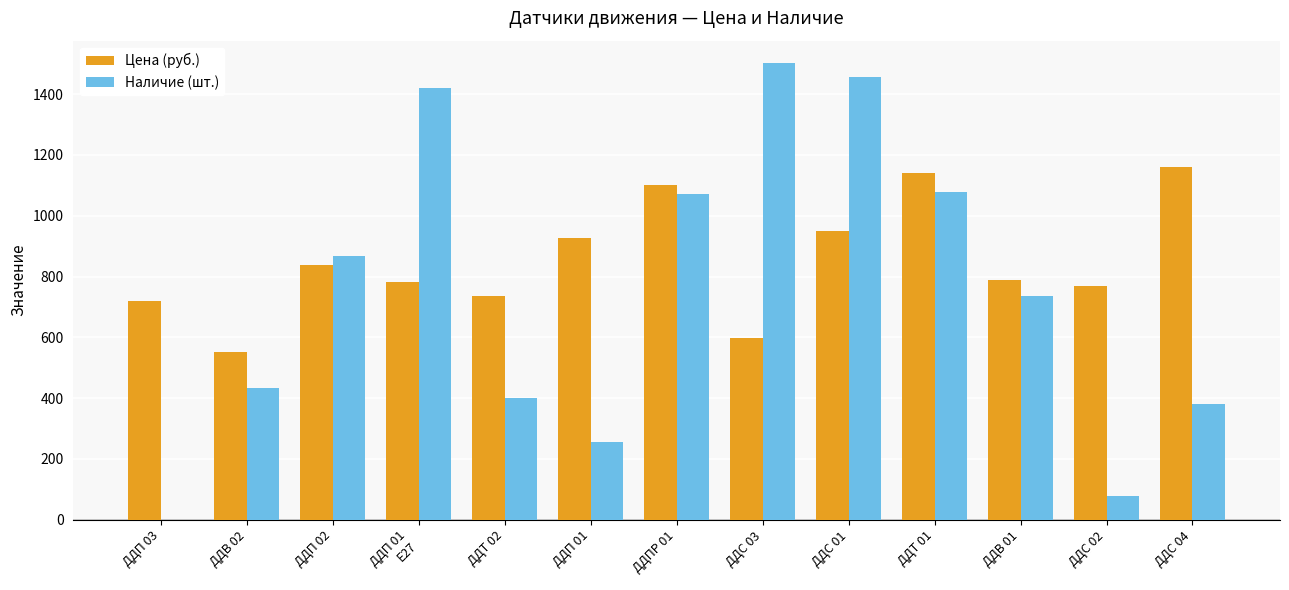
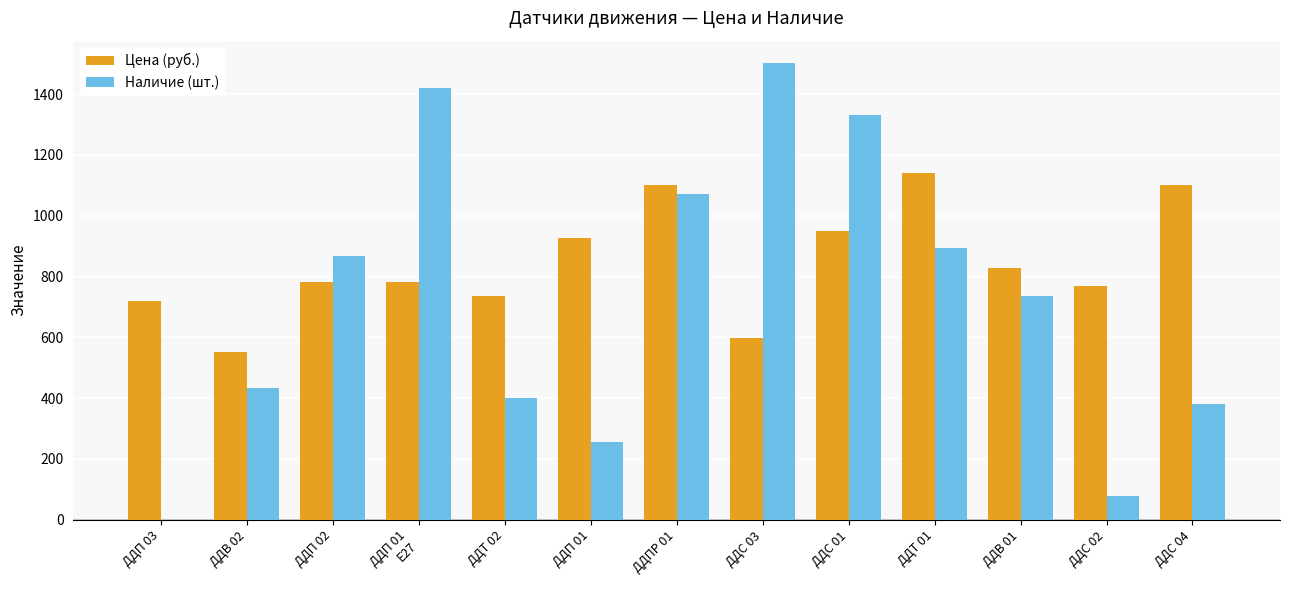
Цена (руб.), ДДП 02: 840 -> 780
Наличие (шт.), ДДС 01: 1460 -> 1330
Наличие (шт.), ДДТ 01: 1080 -> 900
Цена (руб.), ДДВ 01: 790 -> 830
Цена (руб.), ДДС 04: 1160 -> 1100
